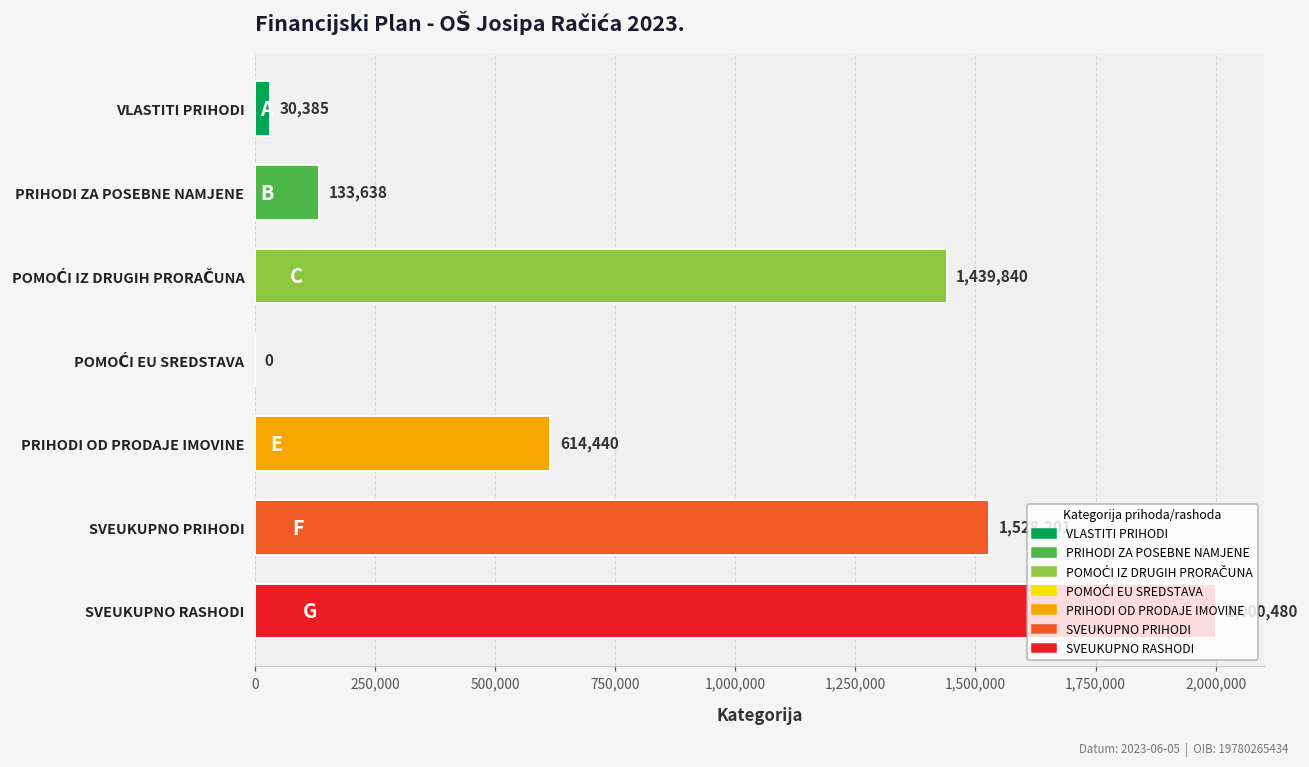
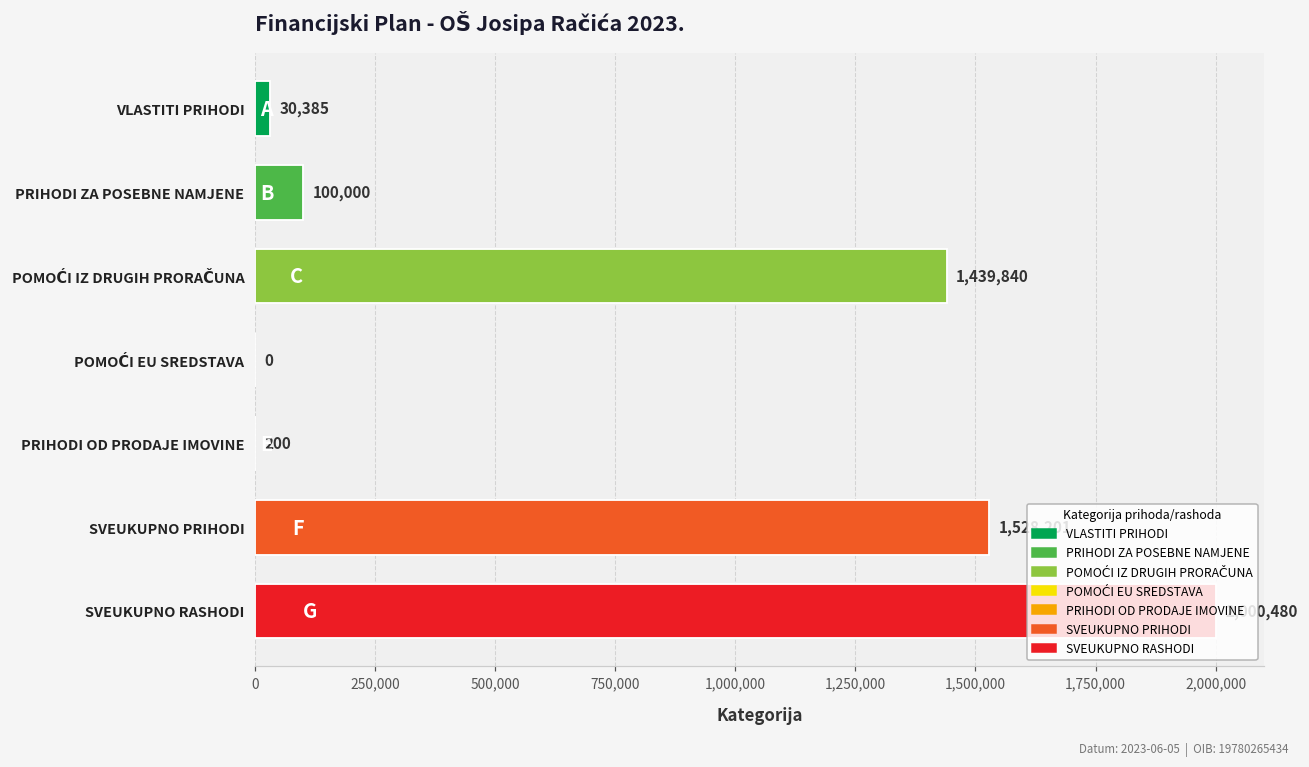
PRIHODI ZA POSEBNE NAMJENE: 133,638 -> 100,000
PRIHODI OD PRODAJE IMOVINE: 614,440 -> 200
